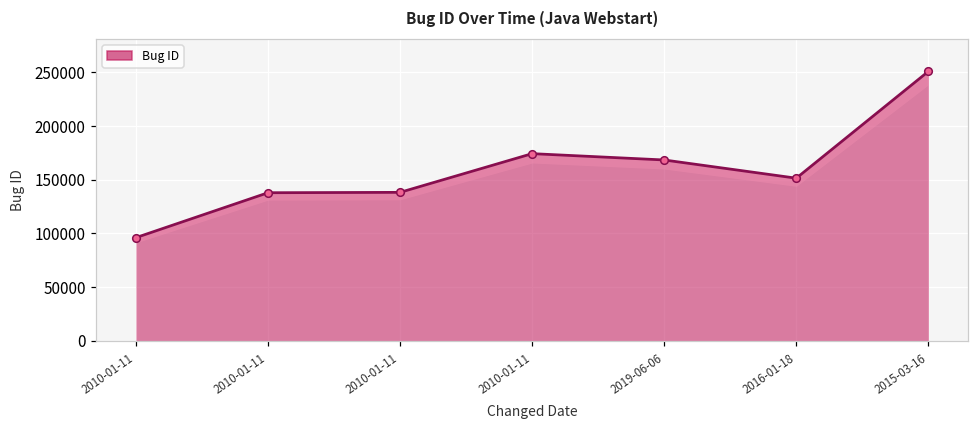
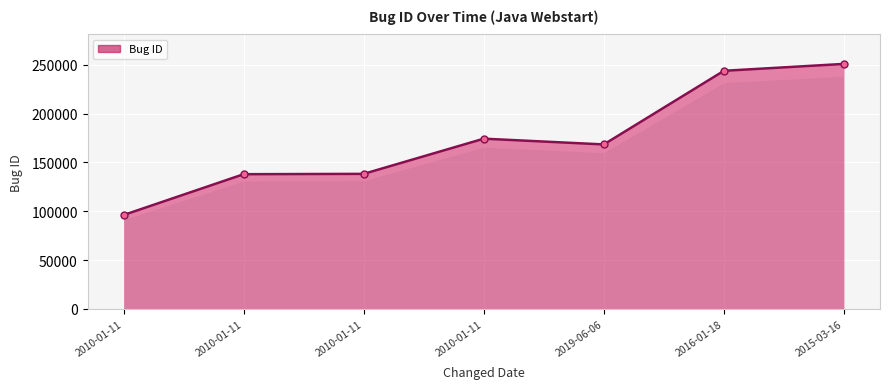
2016-01-18: 150000 -> 240000
